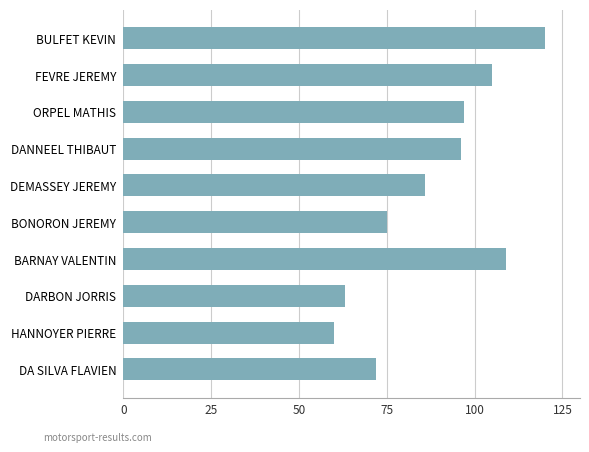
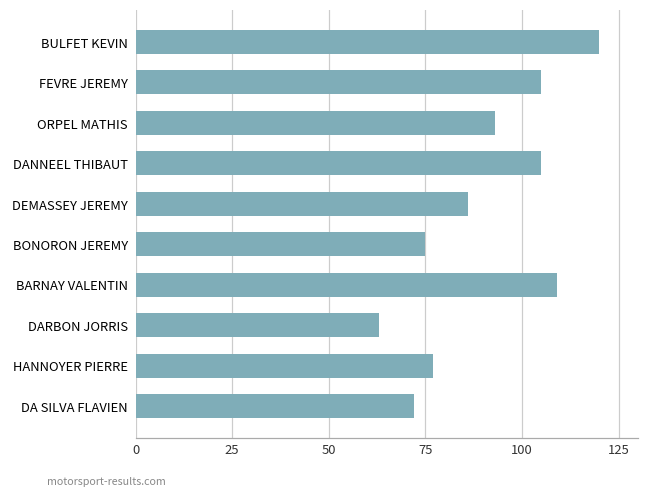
ORPEL MATHIS: 97 -> 93
DANNEEL THIBAUT: 96 -> 105
HANNOYER PIERRE: 60 -> 77
